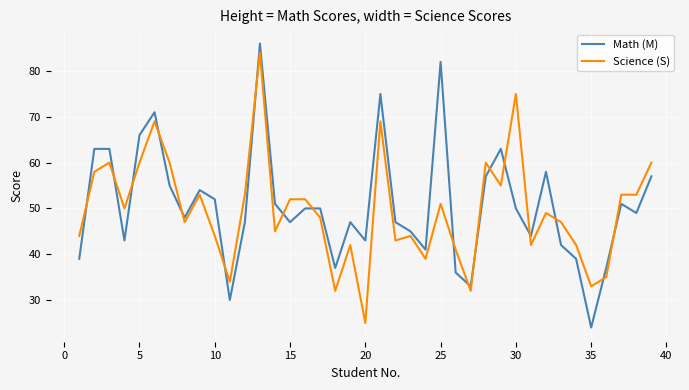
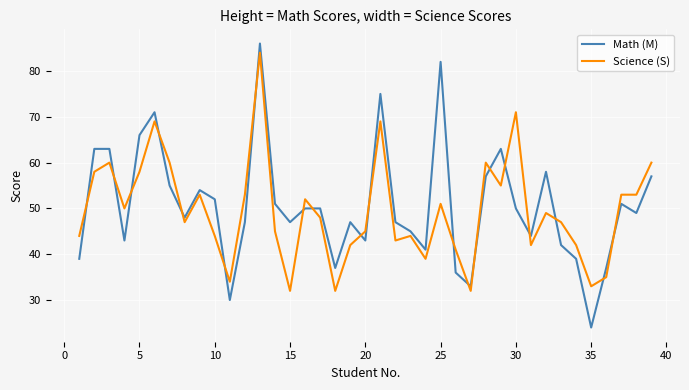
Science (S), 5: 60 -> 58
Science (S), 15: 52 -> 32
Science (S), 20: 25 -> 45
Science (S), 30: 75 -> 71
